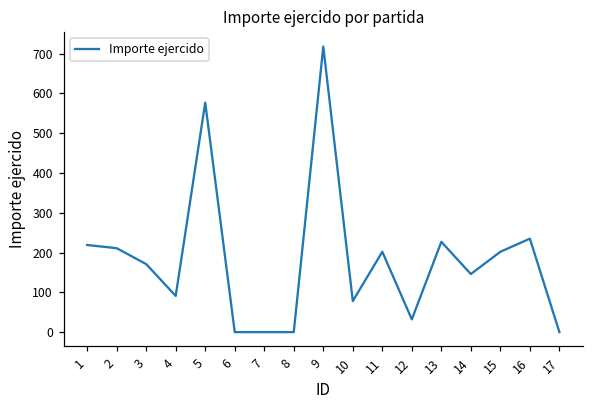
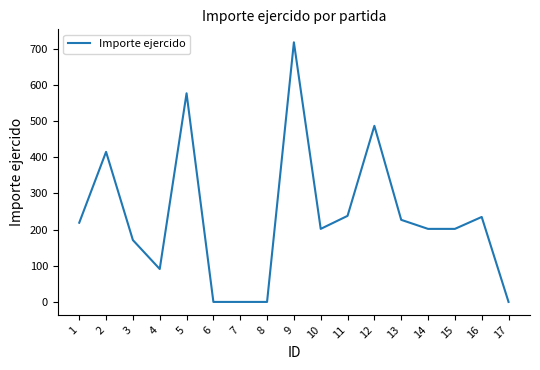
2: 210 -> 420
10: 80 -> 200
11: 200 -> 240
12: 30 -> 490
14: 150 -> 200
